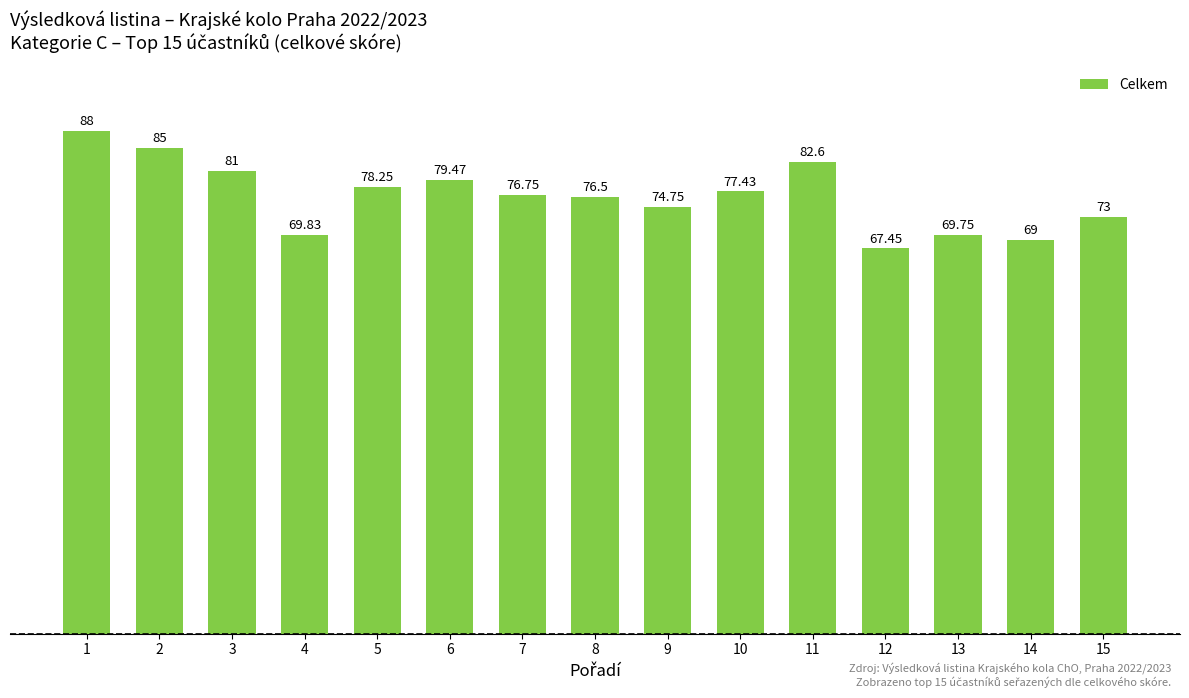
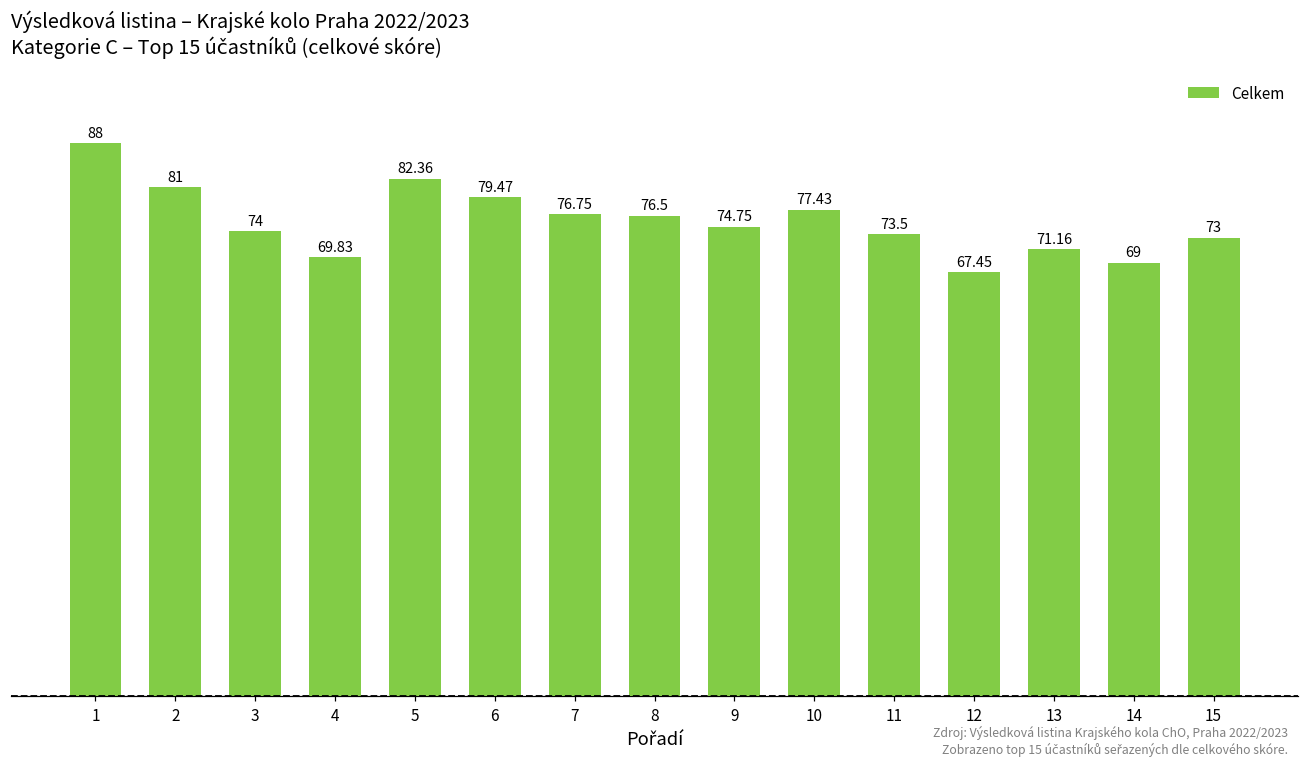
2: 85 -> 81
3: 81 -> 74
5: 78.25 -> 82.36
11: 82.6 -> 73.5
13: 69.75 -> 71.16
